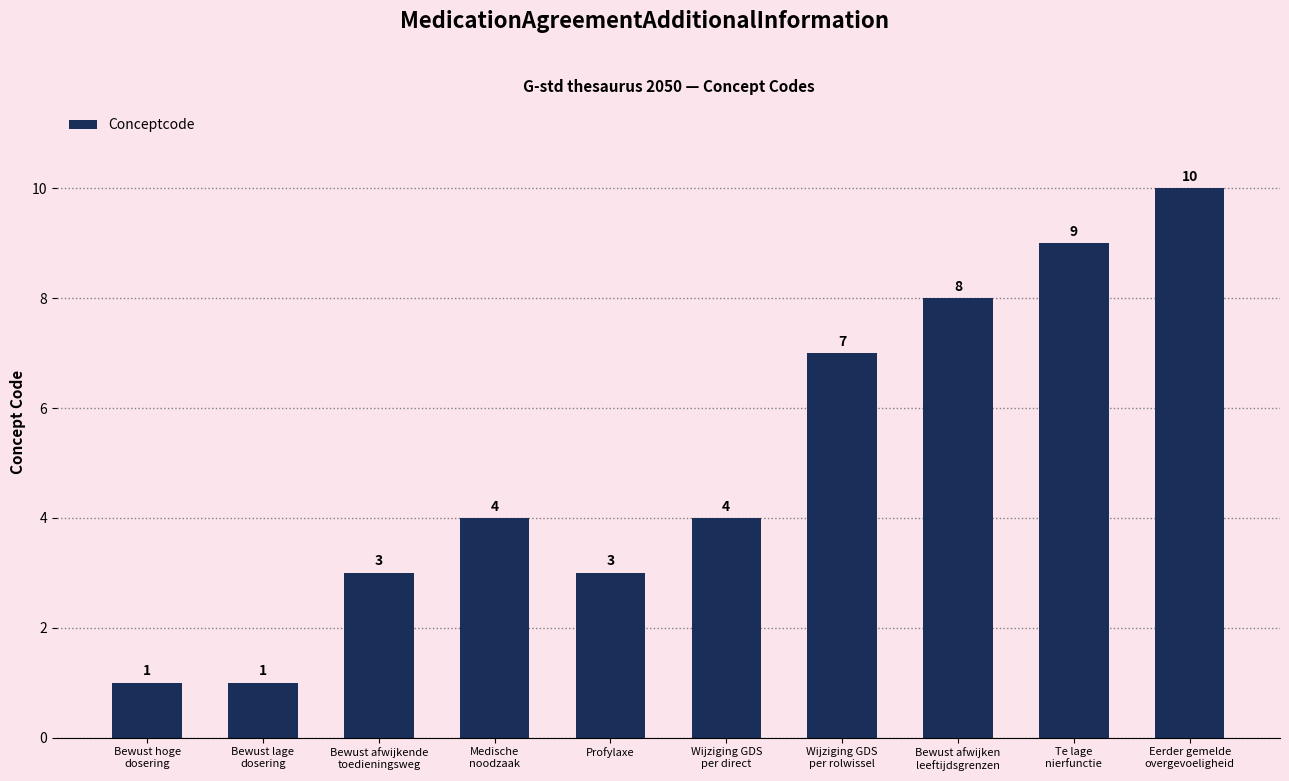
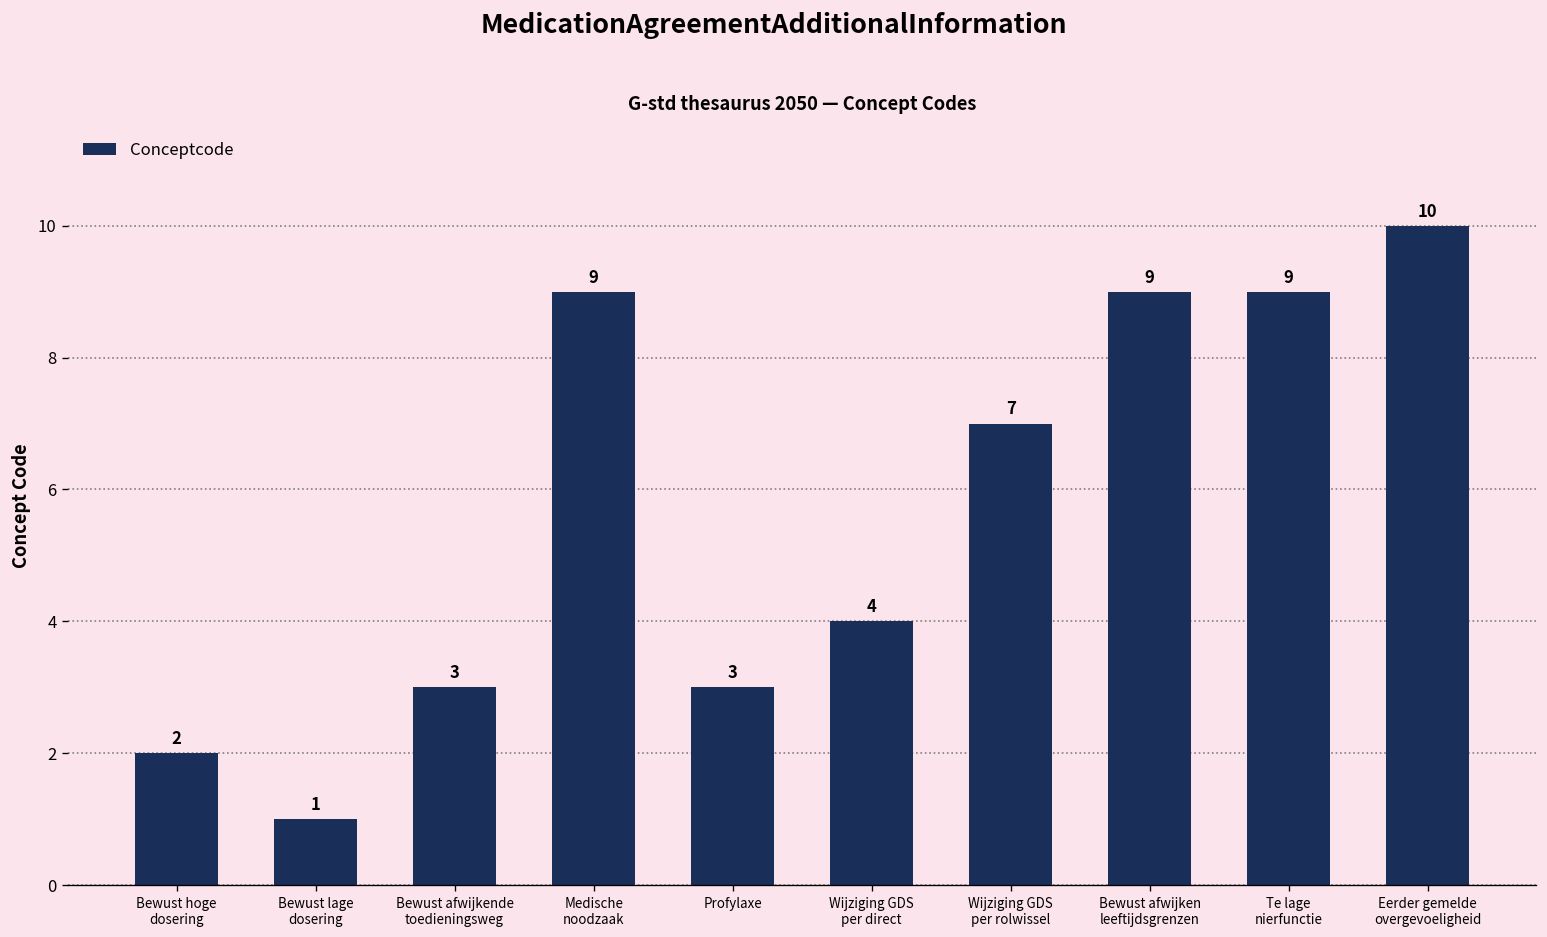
Bewust hoge dosering: 1 -> 2
Medische noodzaak: 4 -> 9
Bewust afwijken leeftijdsgrenzen: 8 -> 9
